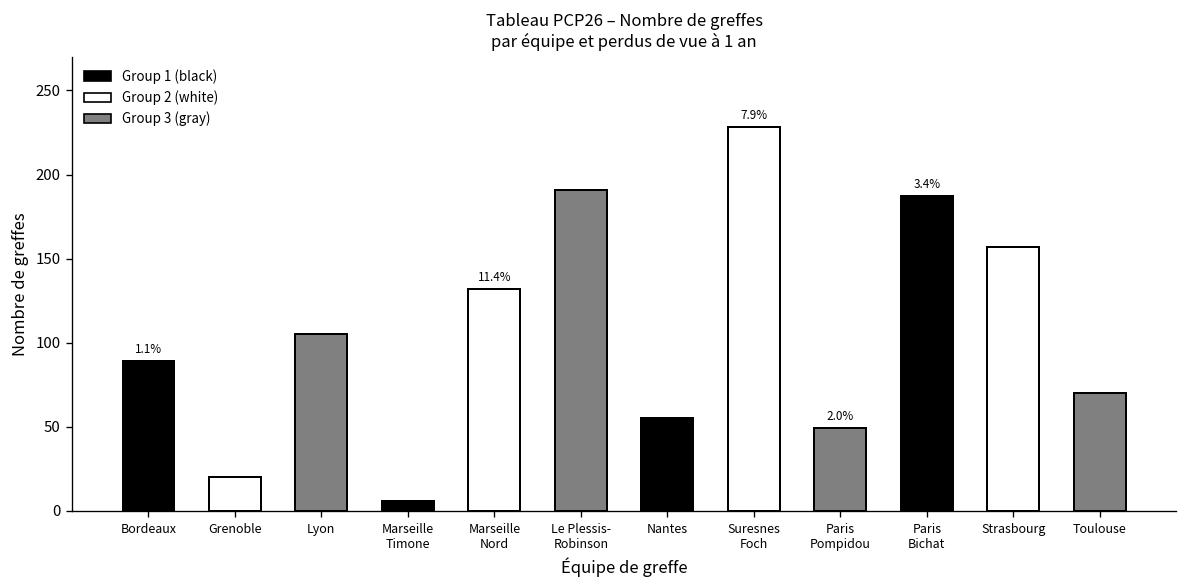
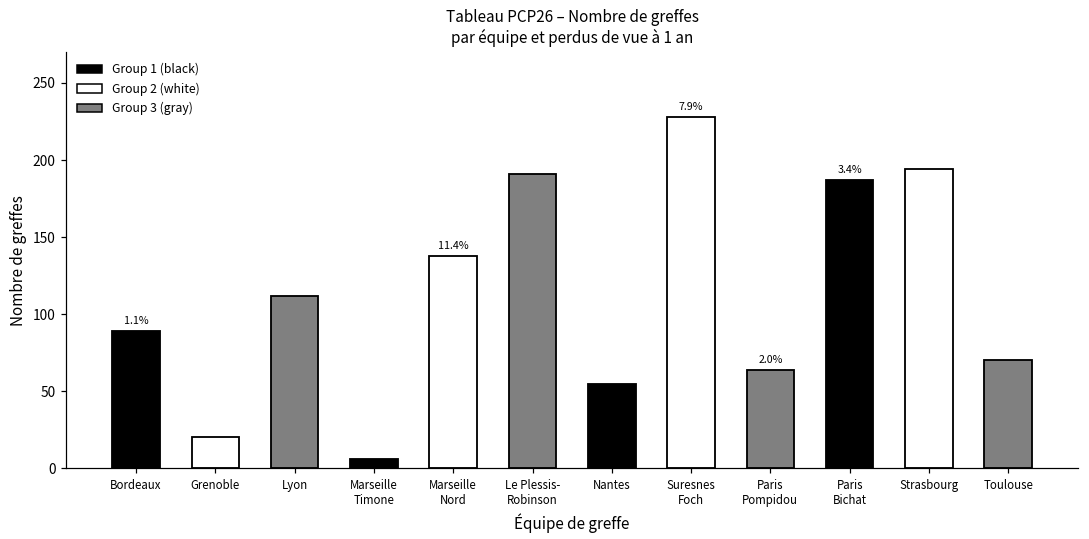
Lyon: 105 -> 112
Marseille Nord: 132 -> 138
Paris Pompidou: 49 -> 64
Strasbourg: 157 -> 194
